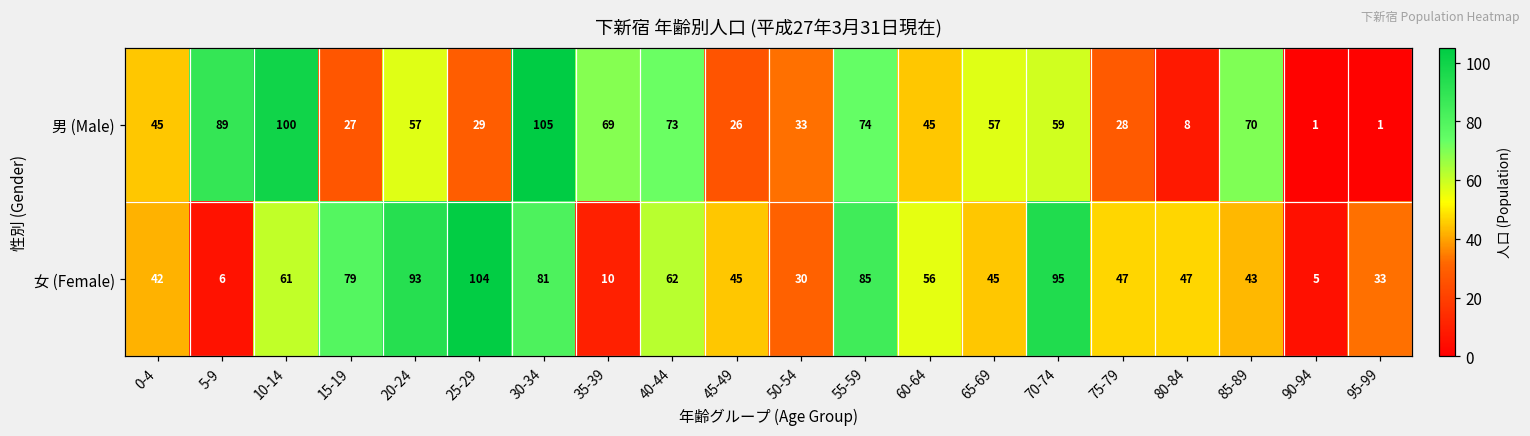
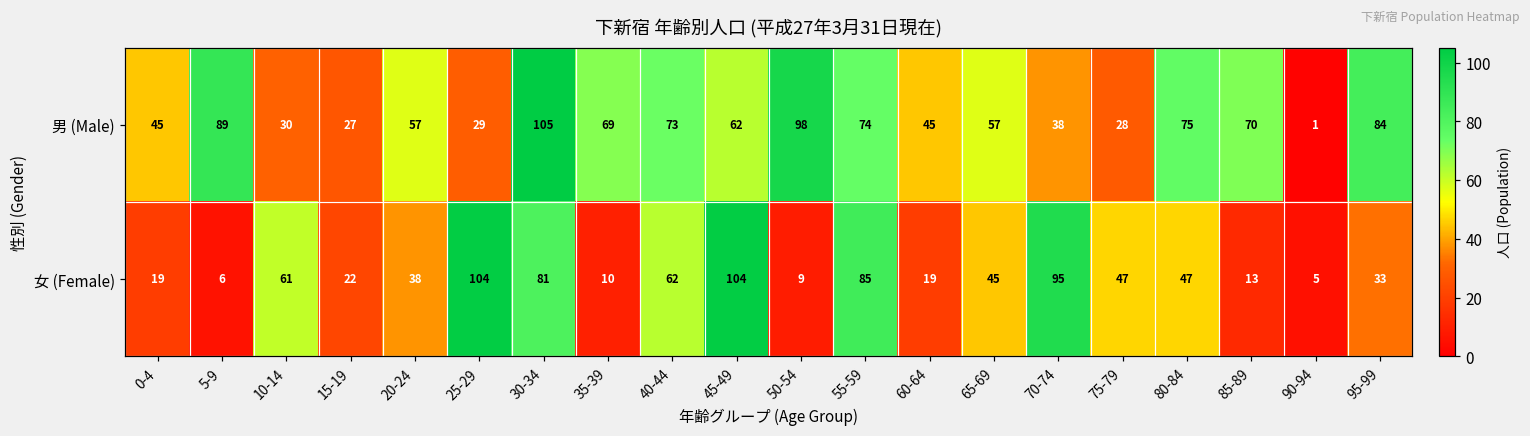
男 (Male), 10-14: 100 -> 30
男 (Male), 45-49: 26 -> 62
男 (Male), 50-54: 33 -> 98
男 (Male), 70-74: 59 -> 38
男 (Male), 80-84: 8 -> 75
男 (Male), 95-99: 1 -> 84
女 (Female), 0-4: 42 -> 19
女 (Female), 15-19: 79 -> 22
女 (Female), 20-24: 93 -> 38
女 (Female), 45-49: 45 -> 104
女 (Female), 50-54: 30 -> 9
女 (Female), 60-64: 56 -> 19
女 (Female), 85-89: 43 -> 13
